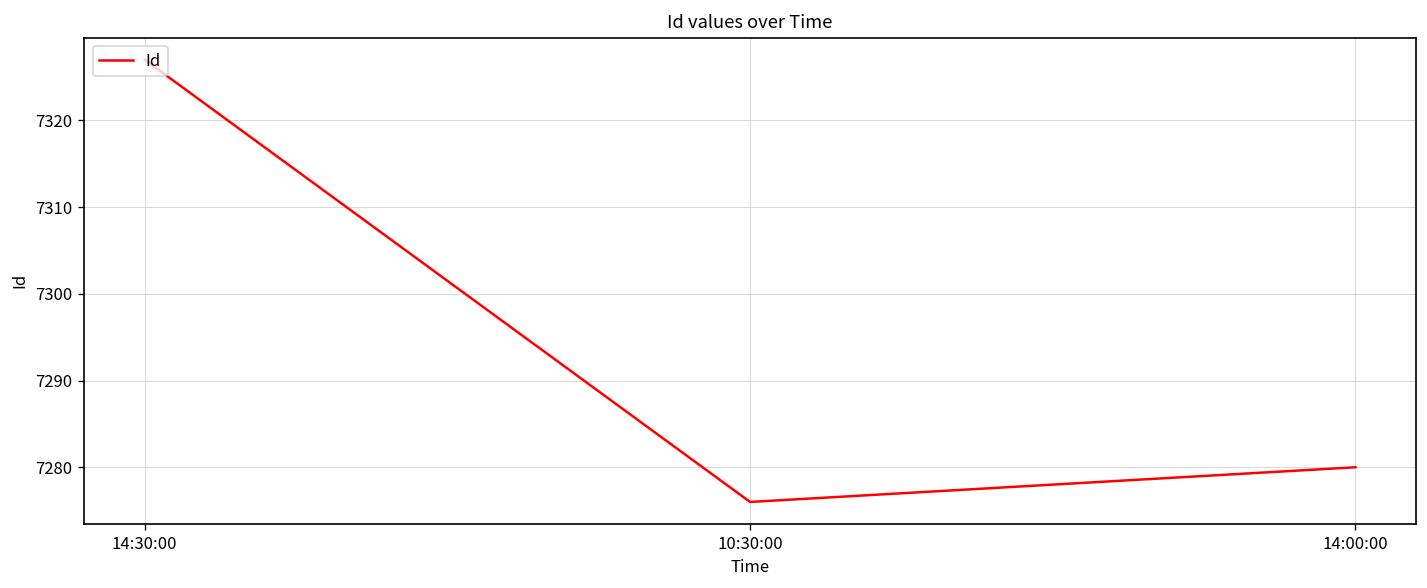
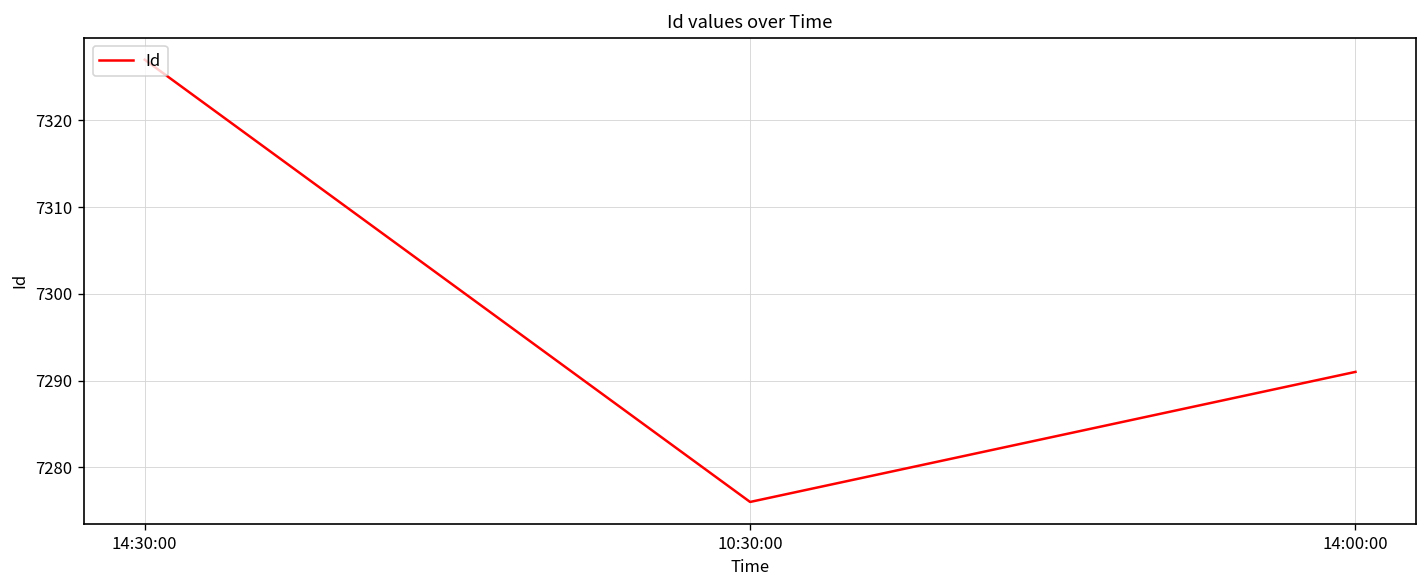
14:00:00: 7280 -> 7291
